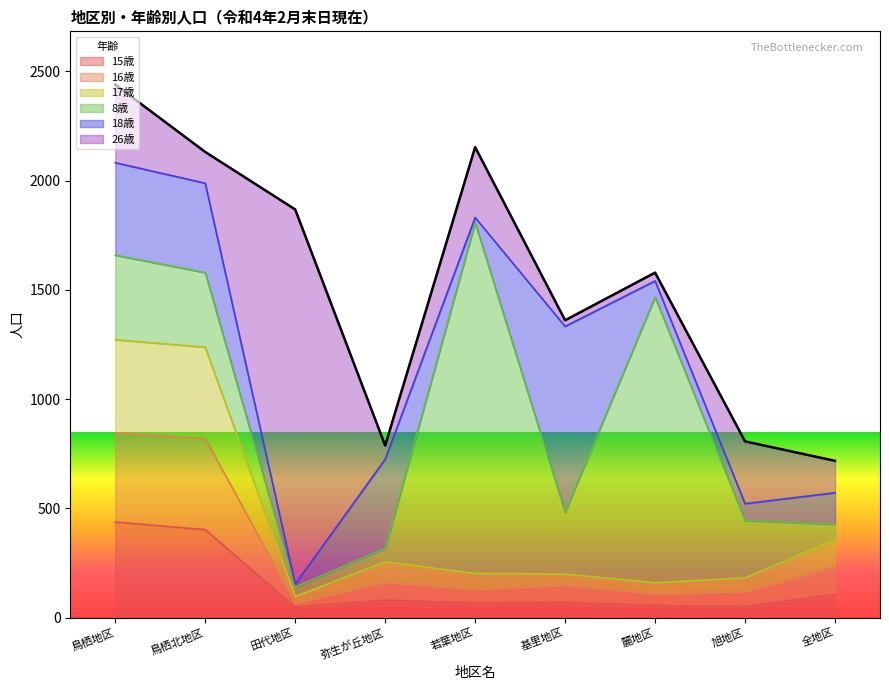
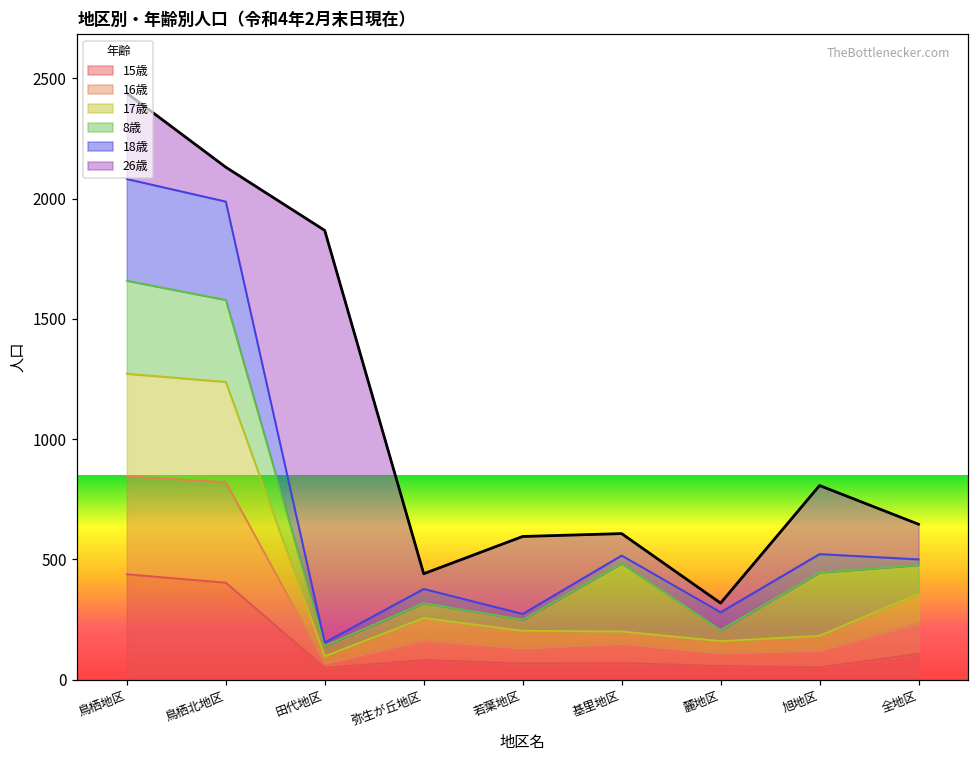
18歳, 弥生が丘地区: 410 -> 60
8歳, 若葉地区: 1600 -> 50
18歳, 基里地区: 850 -> 30
26歳, 基里地区: 30 -> 90
8歳, 麓地区: 1310 -> 50
8歳, 全地区: 70 -> 120
18歳, 全地区: 140 -> 20
